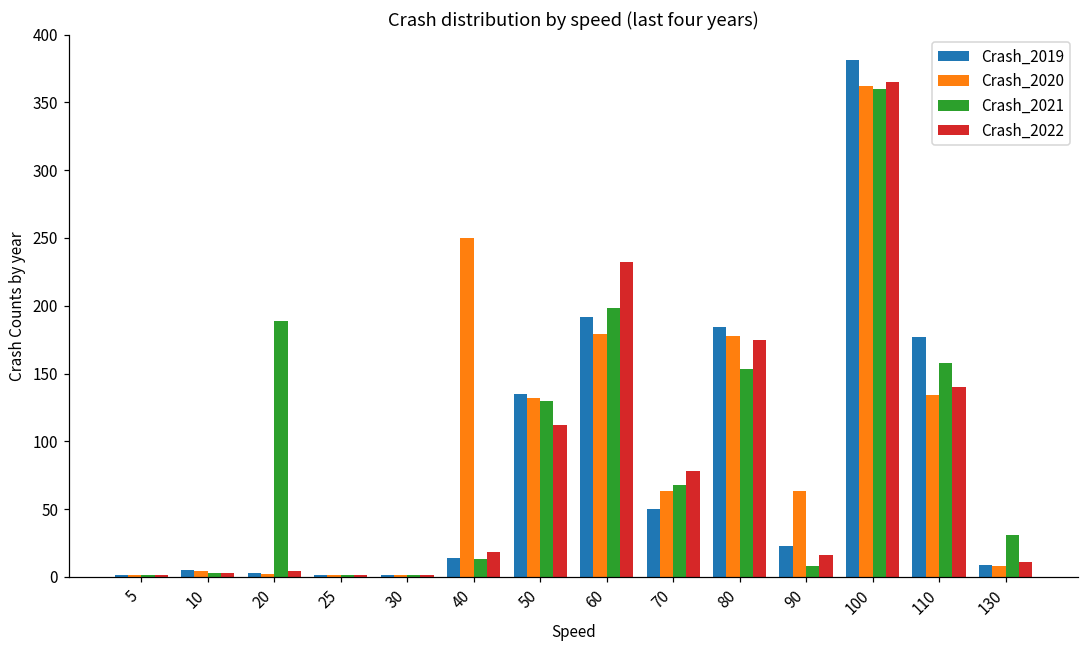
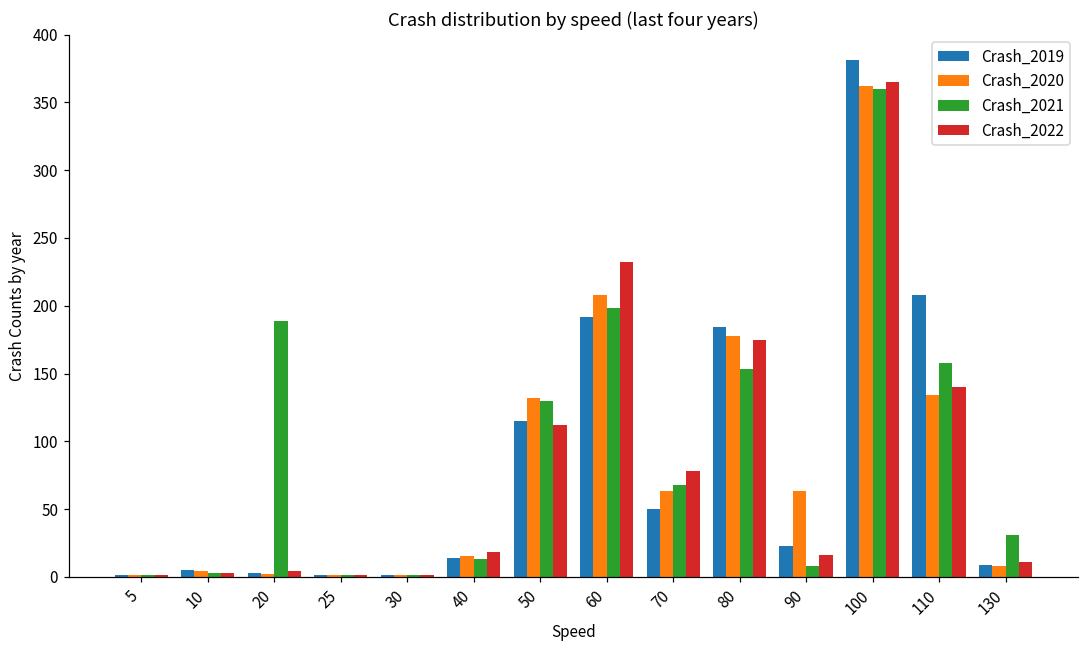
Crash_2020, 40: 250 -> 15
Crash_2019, 50: 135 -> 115
Crash_2020, 60: 179 -> 208
Crash_2019, 110: 177 -> 208
